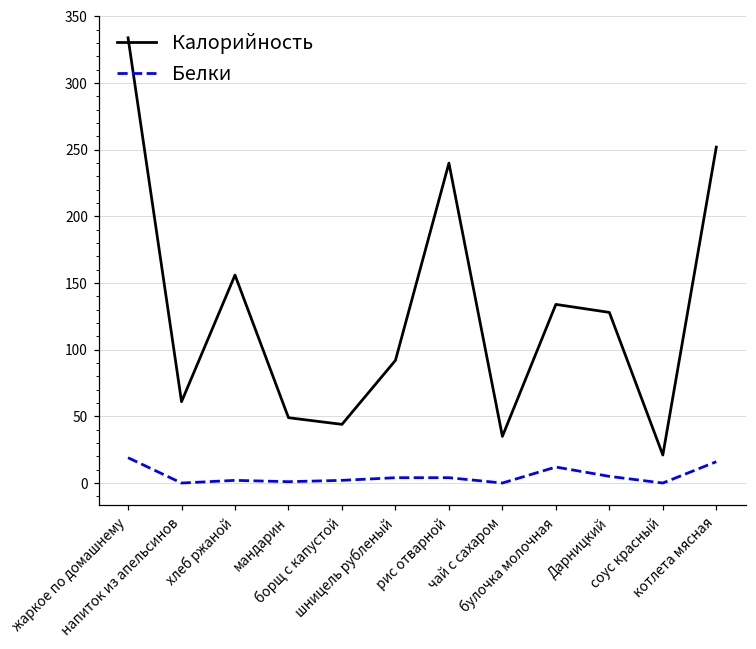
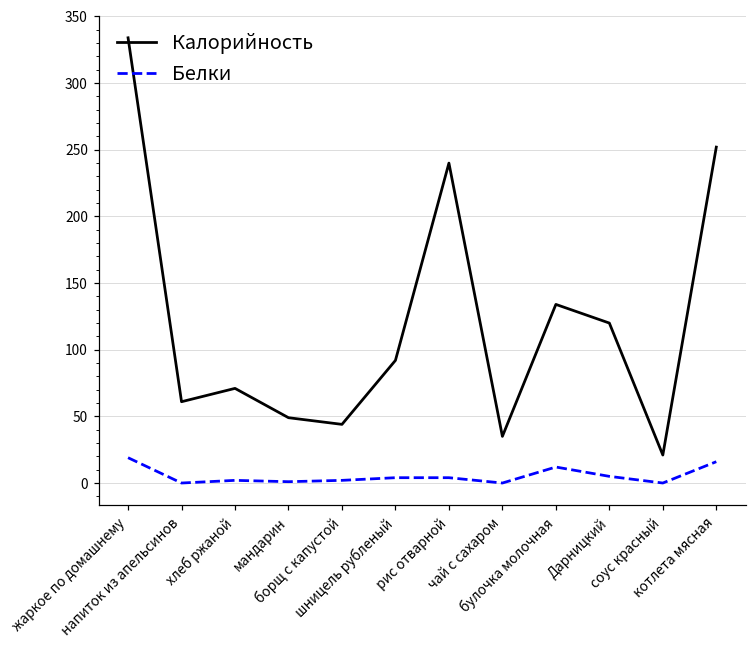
Калорийность, хлеб ржаной: 156 -> 71
Калорийность, Дарницкий: 128 -> 120
